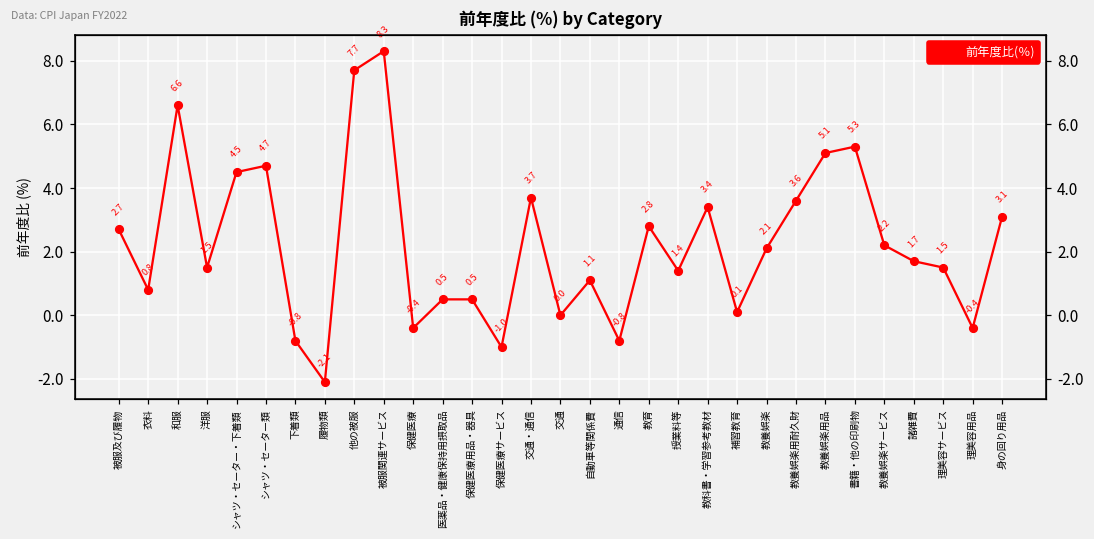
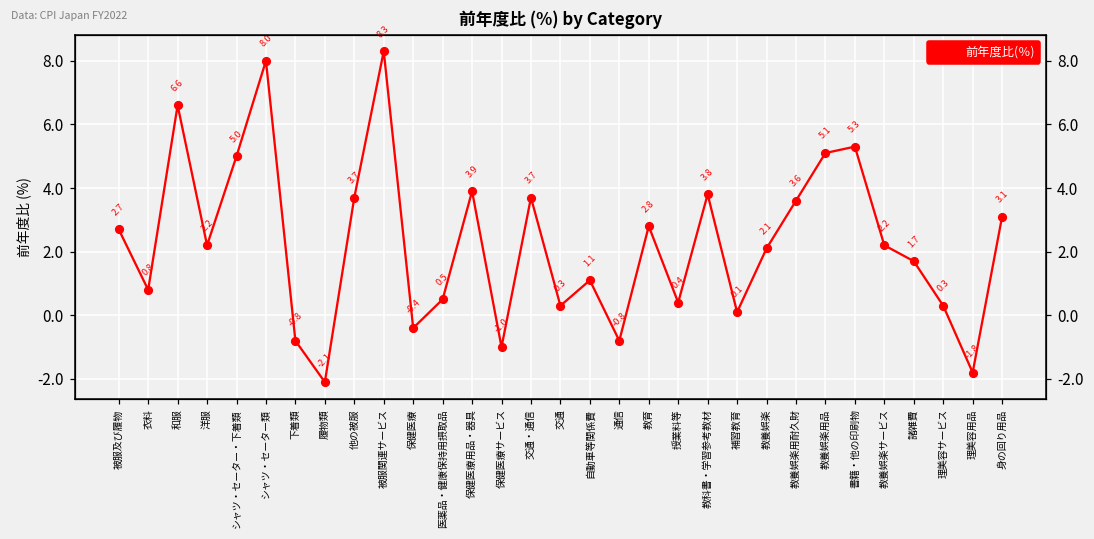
洋服: 1.5 -> 2.2
シャツ・セーター・下着類: 4.5 -> 5.0
シャツ・セーター類: 4.7 -> 8.0
他の被服: 7.7 -> 3.7
保健医療用品・器具: 0.5 -> 3.9
交通: 0.0 -> 0.3
授業料等: 1.4 -> 0.4
教科書・学習参考教材: 3.4 -> 3.8
理美容サービス: 1.5 -> 0.3
理美容用品: -0.4 -> -1.8
